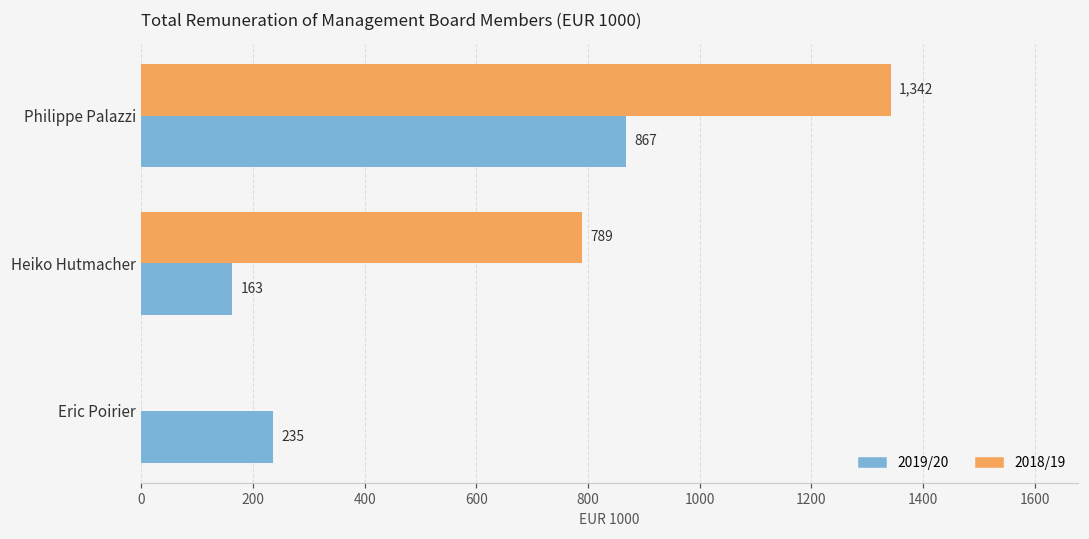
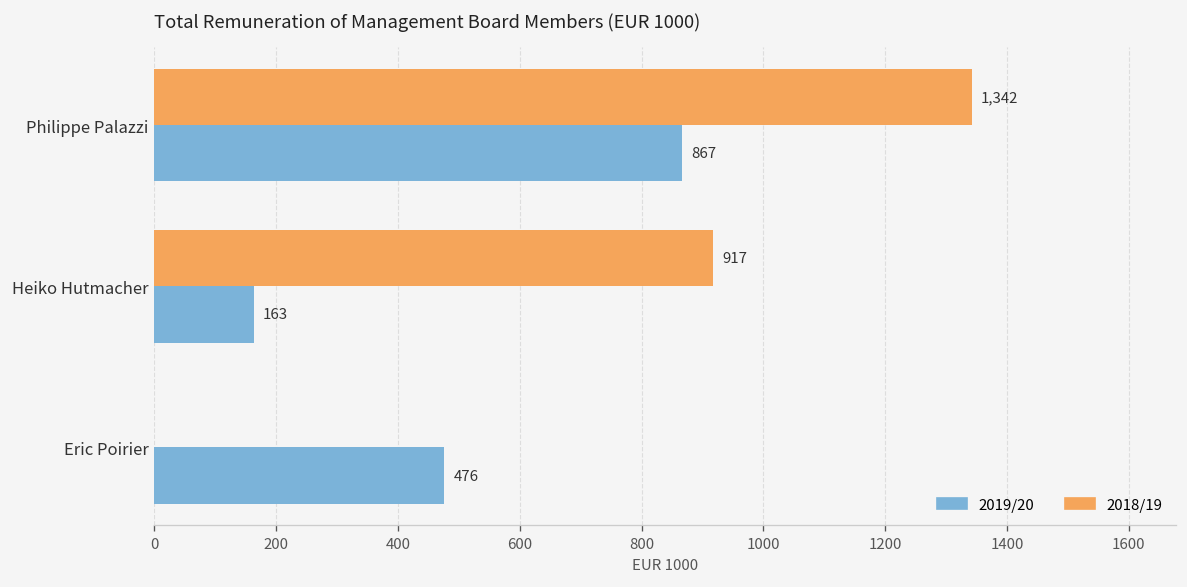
2018/19, Heiko Hutmacher: 789 -> 917
2019/20, Eric Poirier: 235 -> 476
